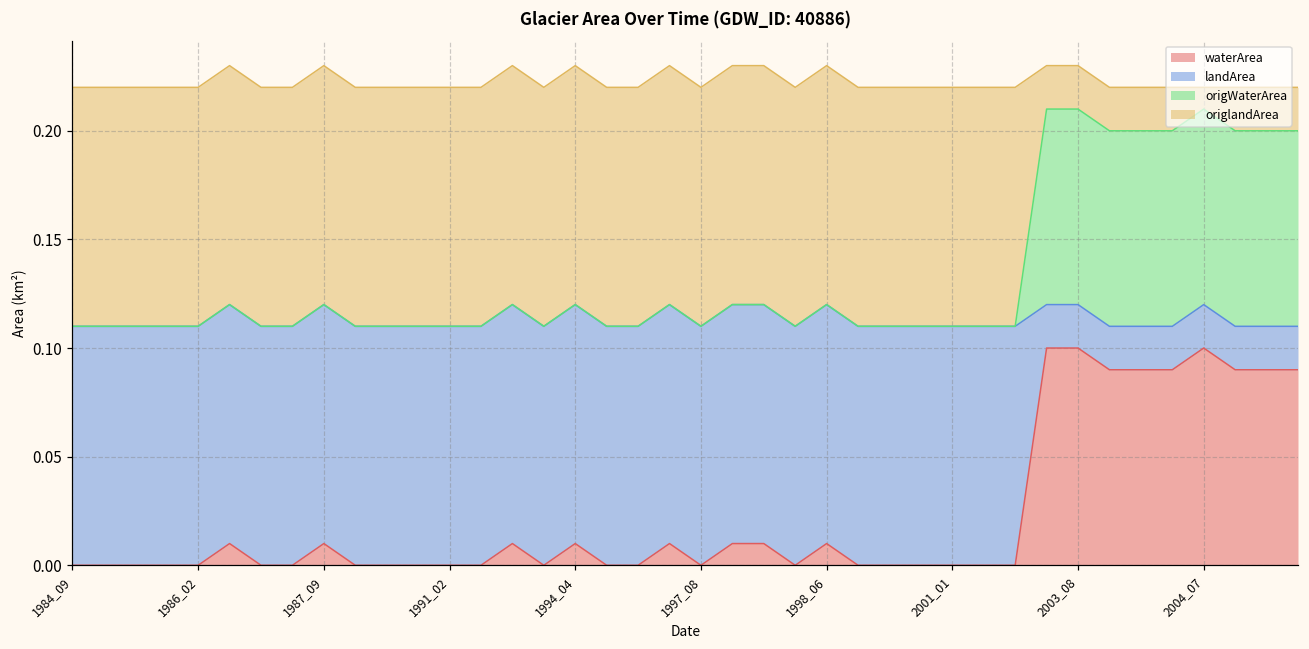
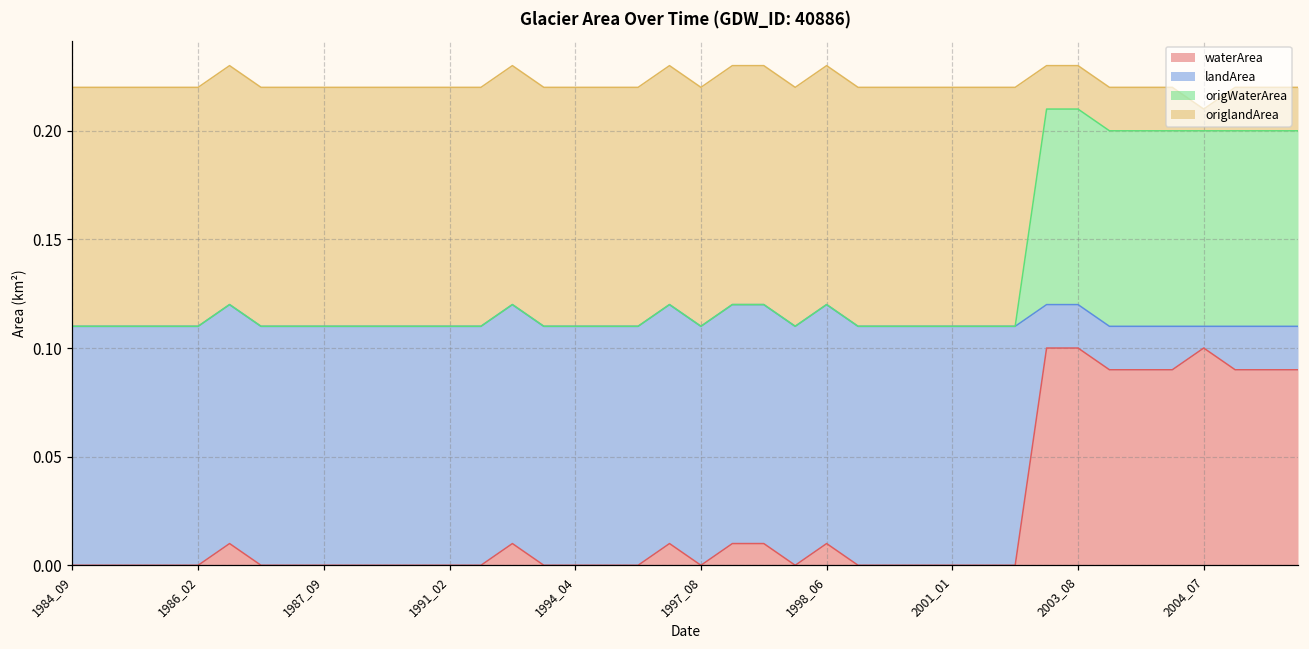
waterArea, 1987_09: 0.01 -> 0.00
waterArea, 1994_04: 0.01 -> 0.00
landArea, 2004_07: 0.02 -> 0.01
